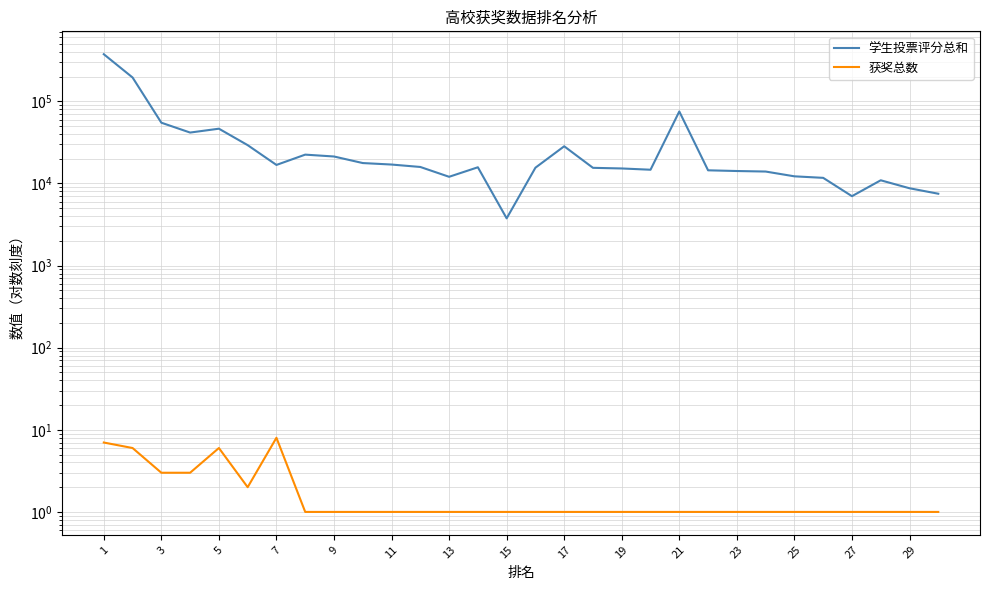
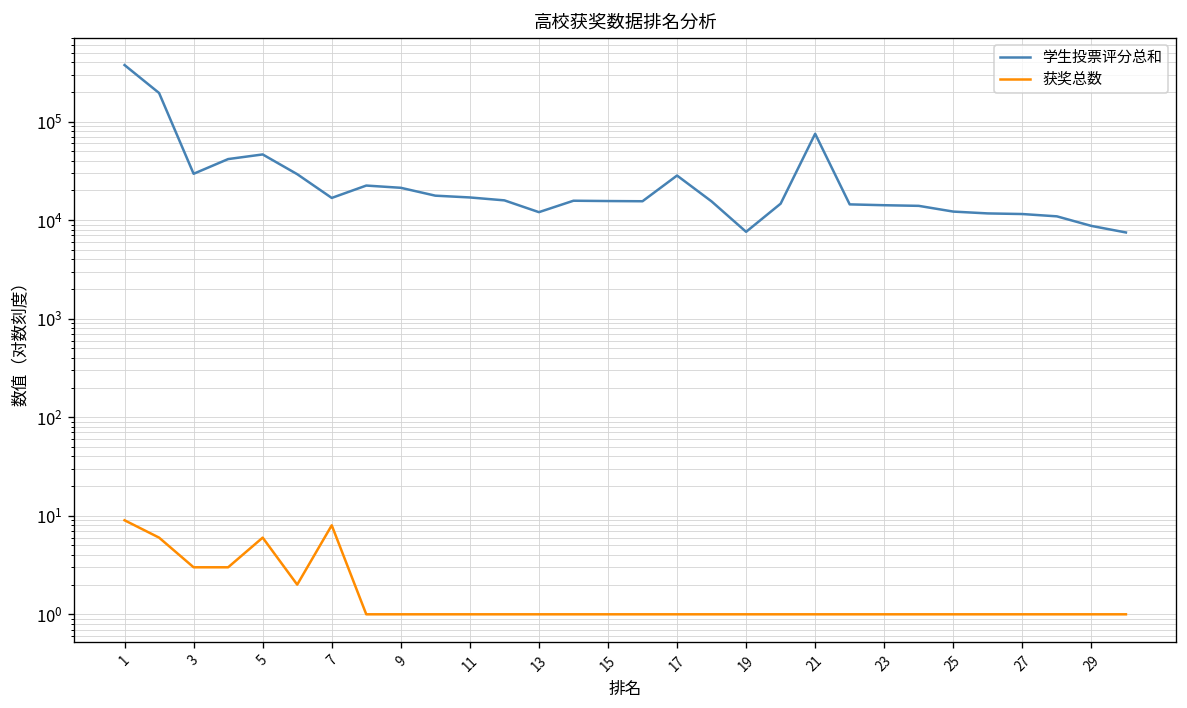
获奖总数, 1: 7 -> 9
学生投票评分总和, 3: 50000 -> 30000
学生投票评分总和, 15: 4000 -> 16000
学生投票评分总和, 19: 15000 -> 8000
学生投票评分总和, 27: 7000 -> 12000
